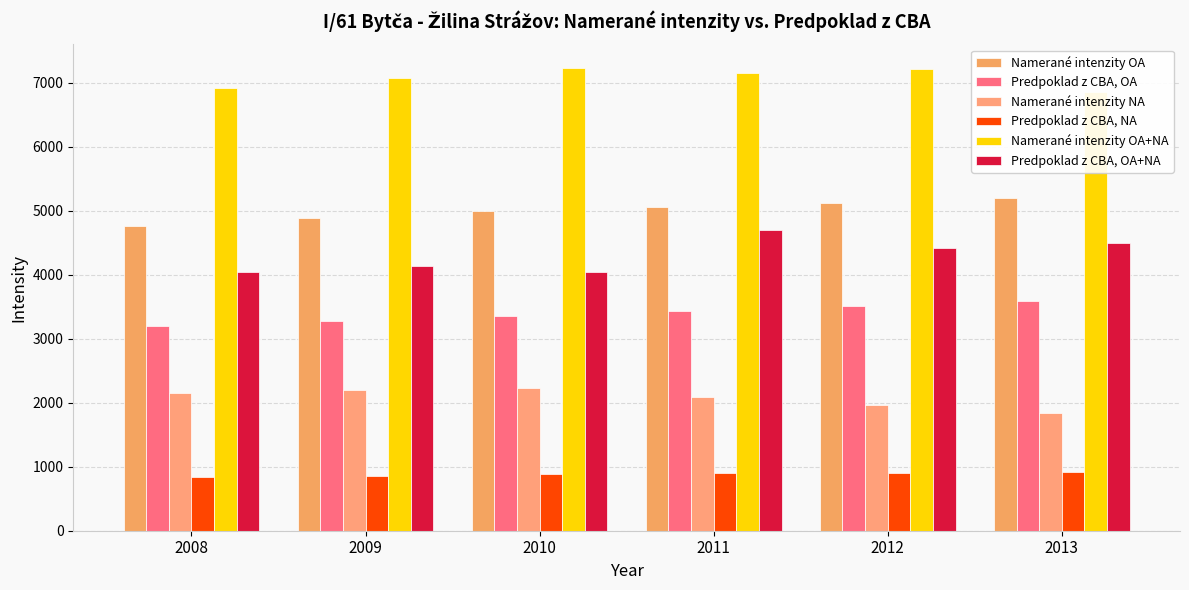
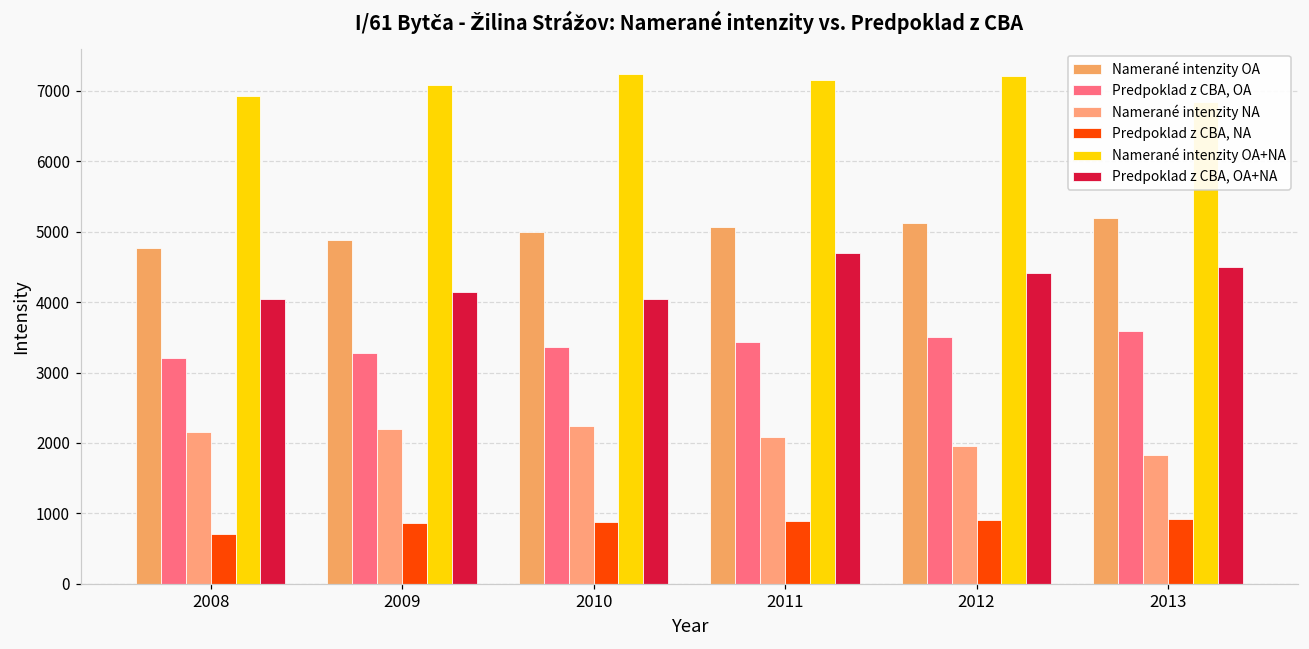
Predpoklad z CBA, NA, 2008: 800 -> 700
